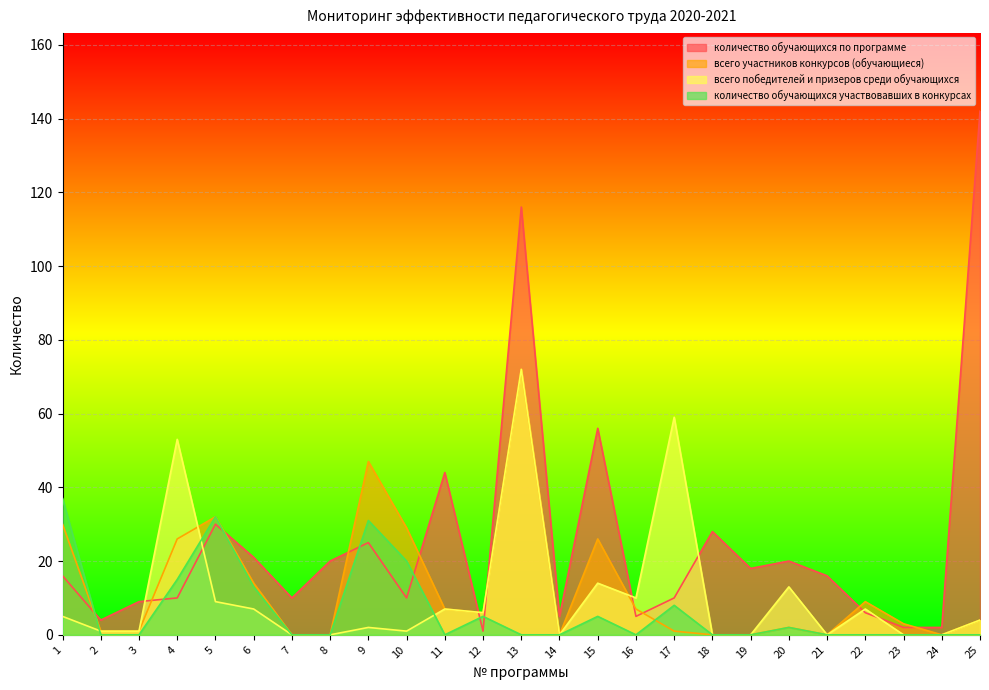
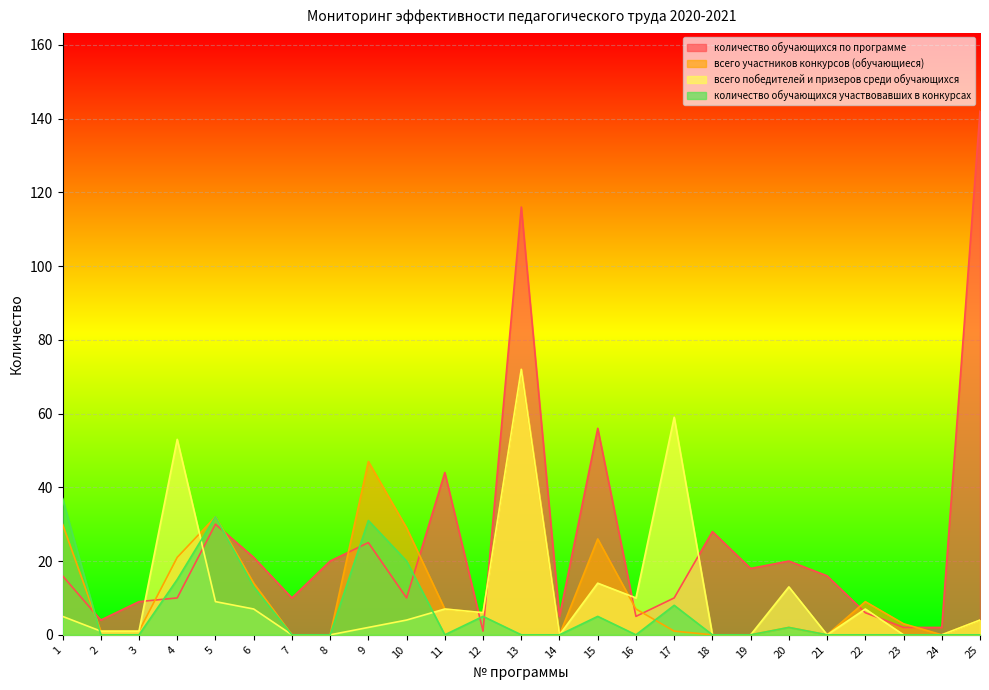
всего участников конкурсов (обучающиеся), 4: 26 -> 21
всего победителей и призеров среди обучающихся, 10: 1 -> 4
